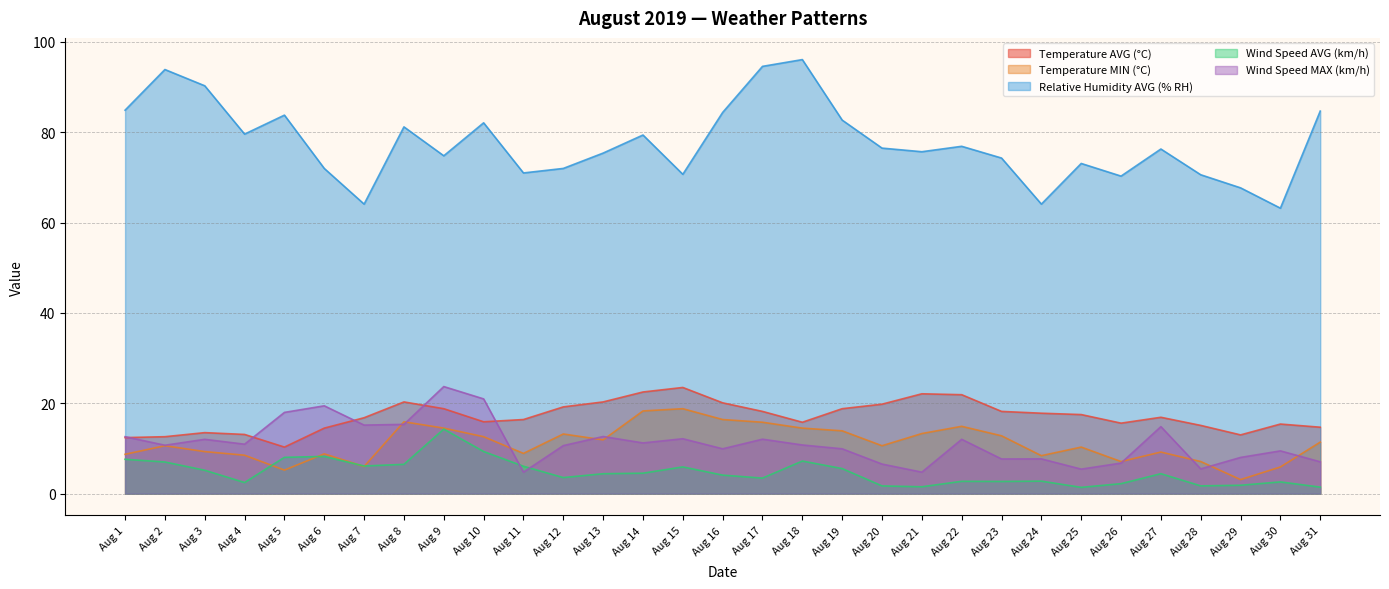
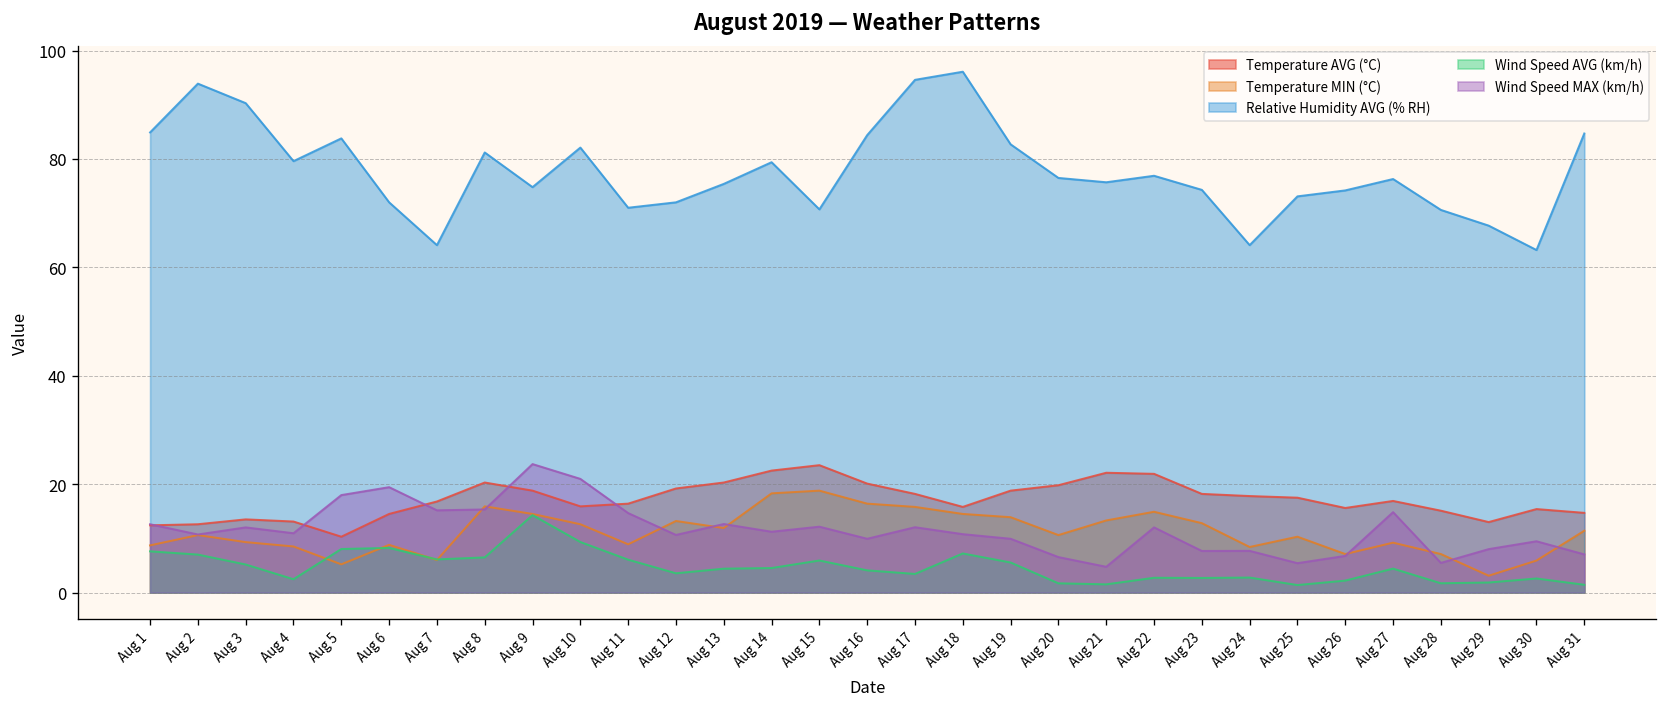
Wind Speed MAX (km/h), Aug 11: 5 -> 15
Relative Humidity AVG (% RH), Aug 26: 70 -> 74
